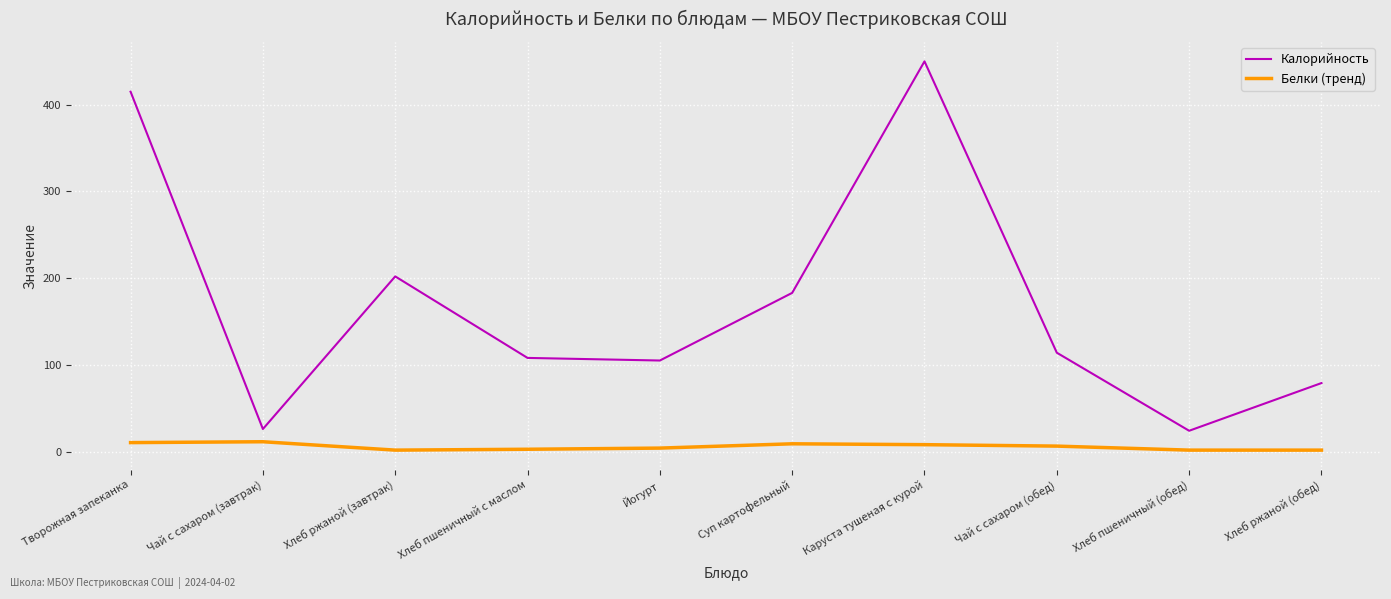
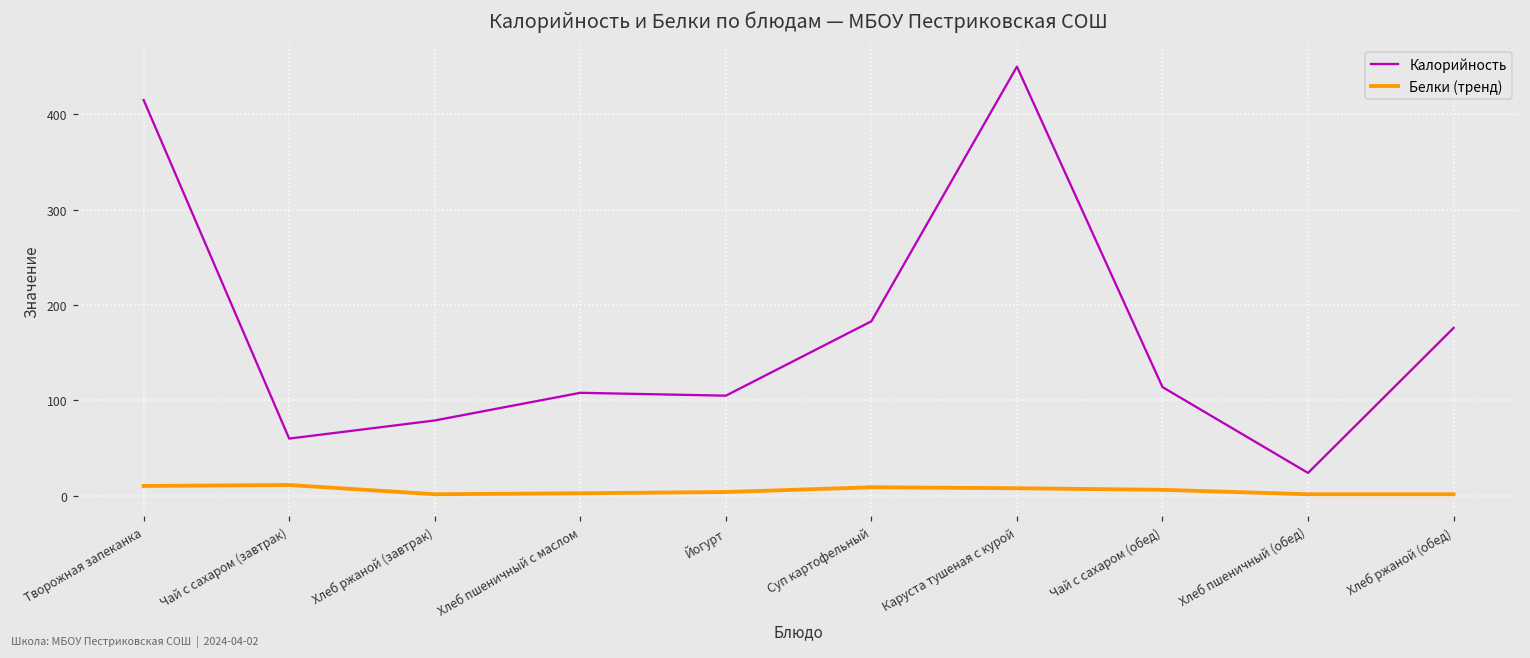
Калорийность, Чай с сахаром (завтрак): 30 -> 60
Калорийность, Хлеб ржаной (завтрак): 200 -> 80
Калорийность, Хлеб ржаной (обед): 80 -> 180
